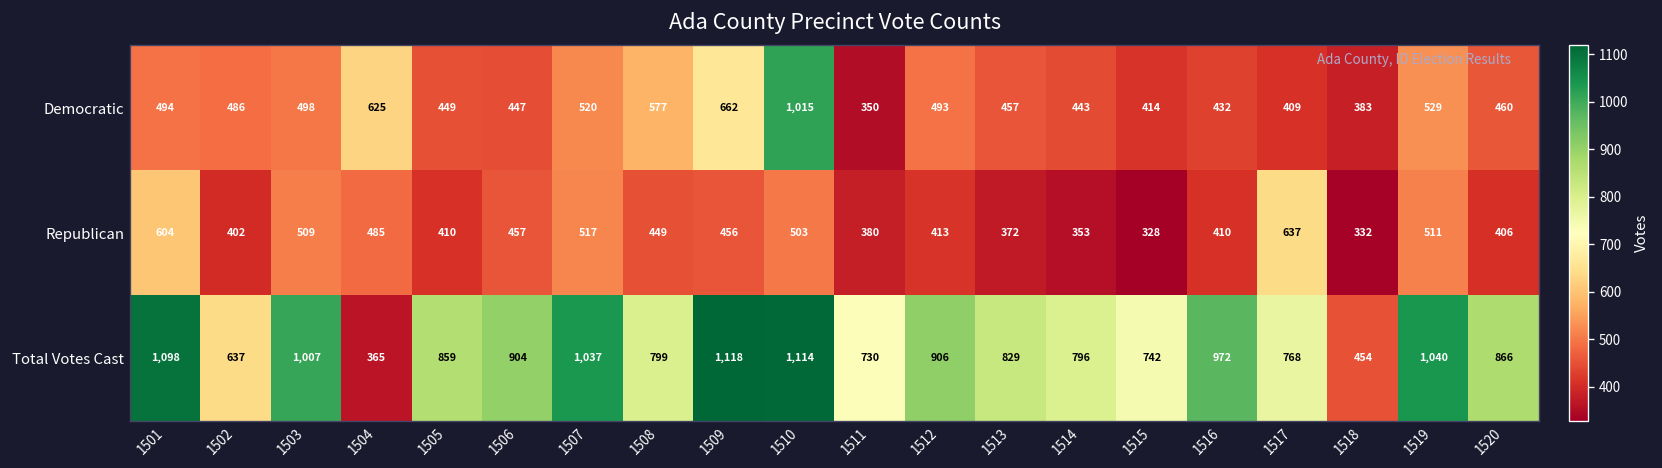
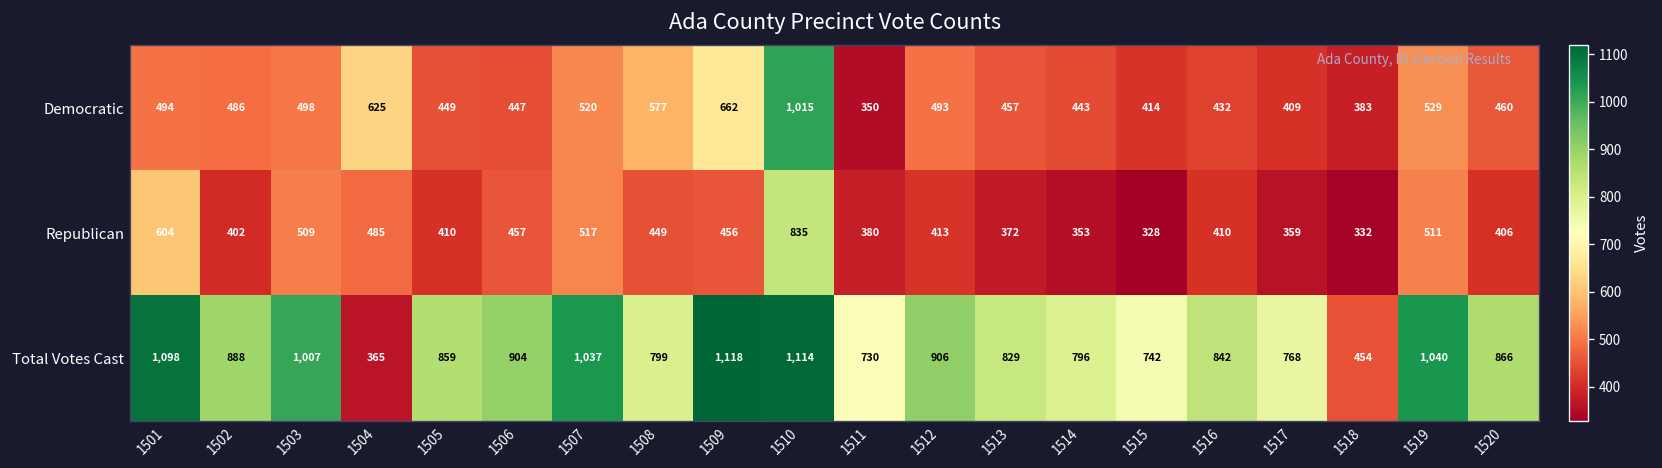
Republican, 1510: 503 -> 835
Republican, 1517: 637 -> 359
Total Votes Cast, 1502: 637 -> 888
Total Votes Cast, 1516: 972 -> 842
